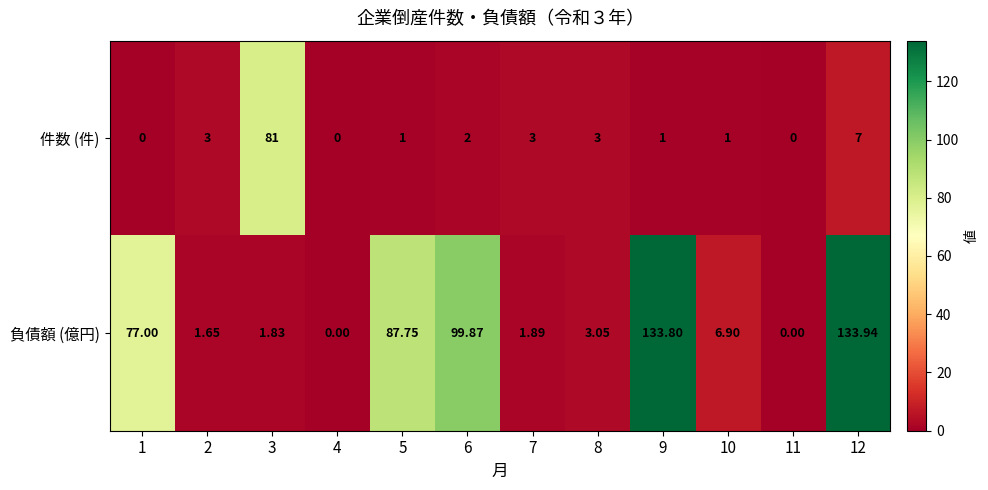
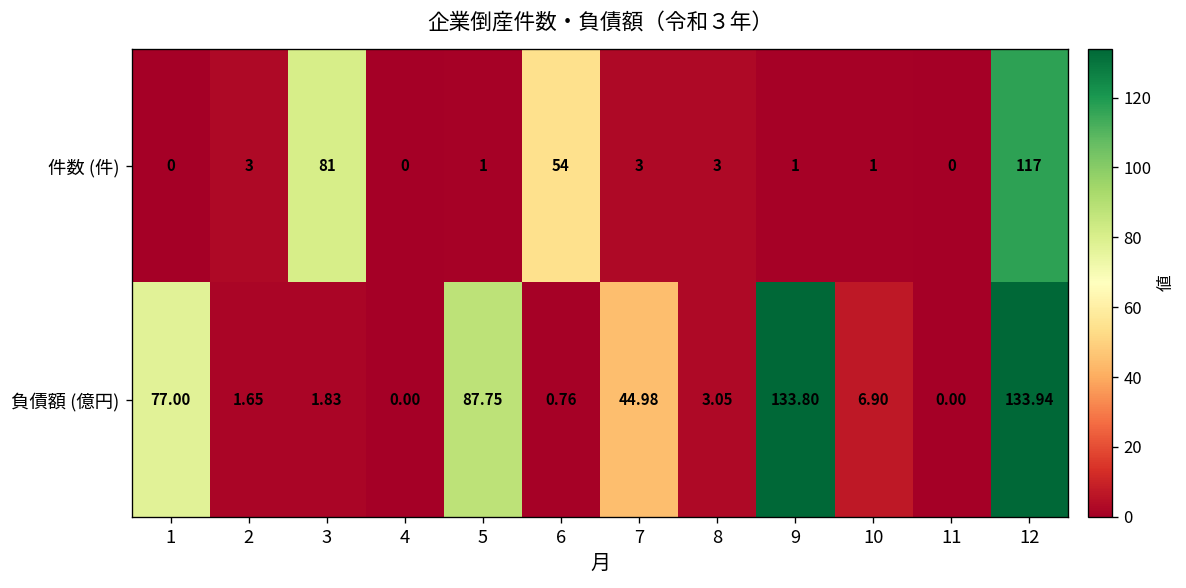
件数 (件), 6: 2 -> 54
件数 (件), 12: 7 -> 117
負債額 (億円), 6: 99.87 -> 0.76
負債額 (億円), 7: 1.89 -> 44.98
